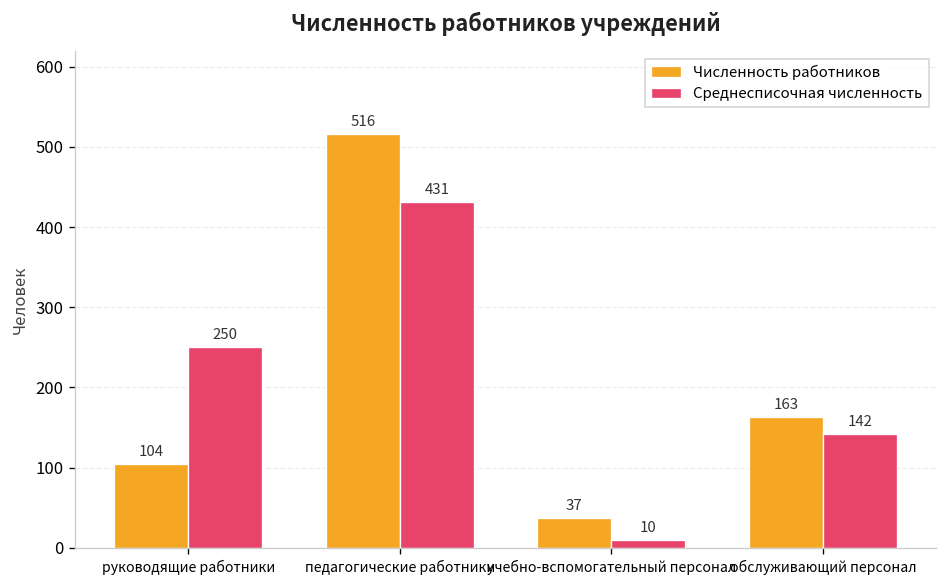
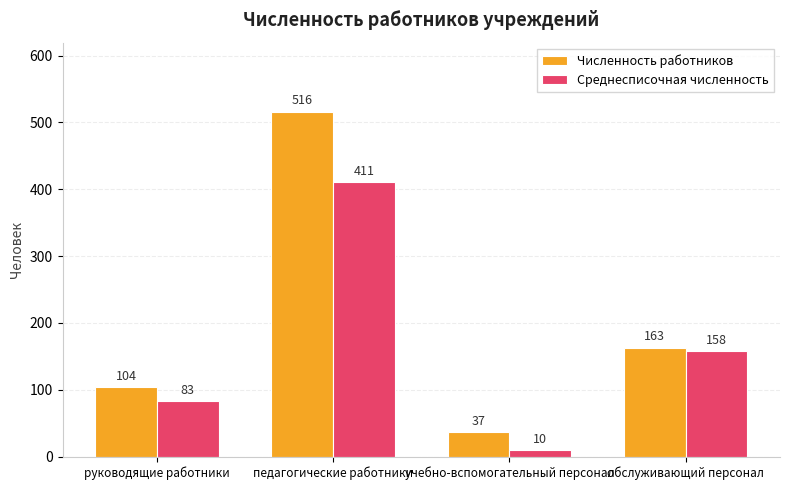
Среднесписочная численность, руководящие работники: 250 -> 83
Среднесписочная численность, педагогические работники: 431 -> 411
Среднесписочная численность, обслуживающий персонал: 142 -> 158
